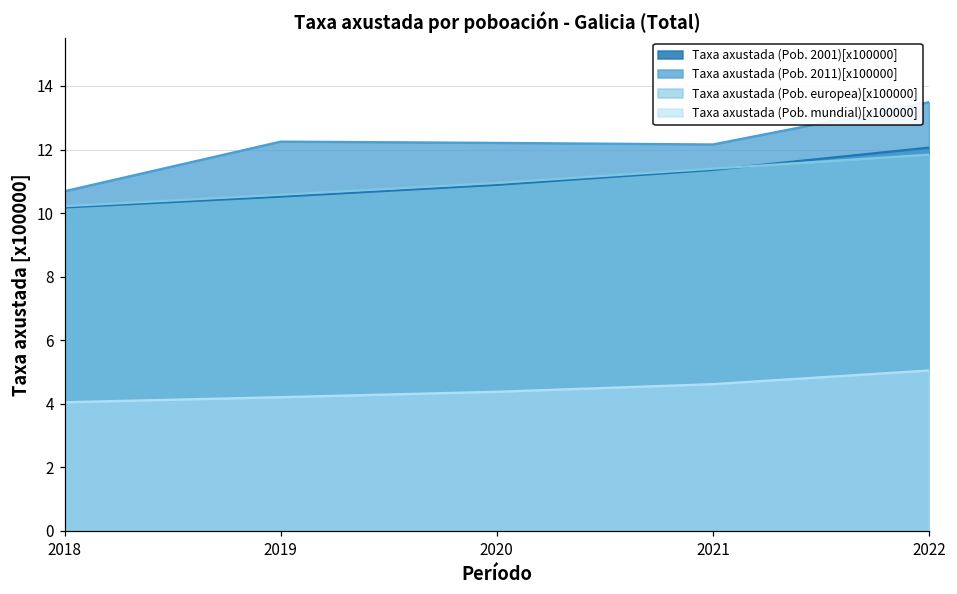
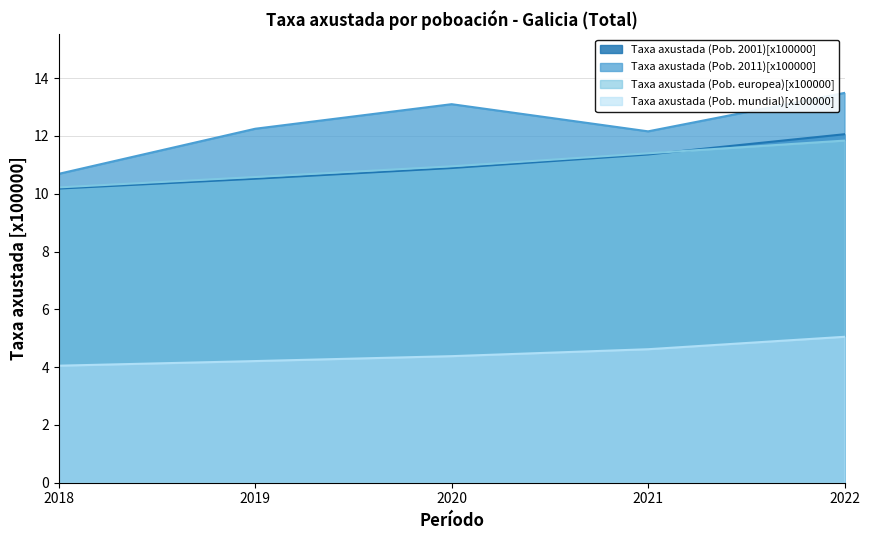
Taxa axustada (Pob. 2011)[x100000], 2020: 12.2 -> 13.1
